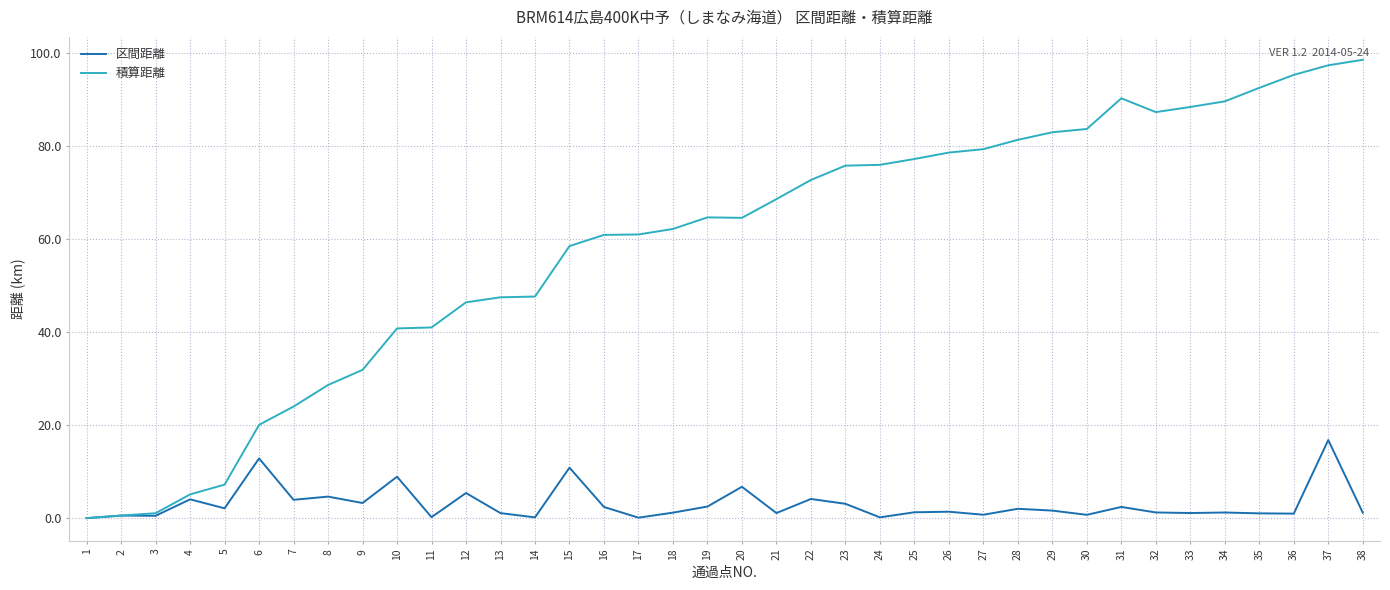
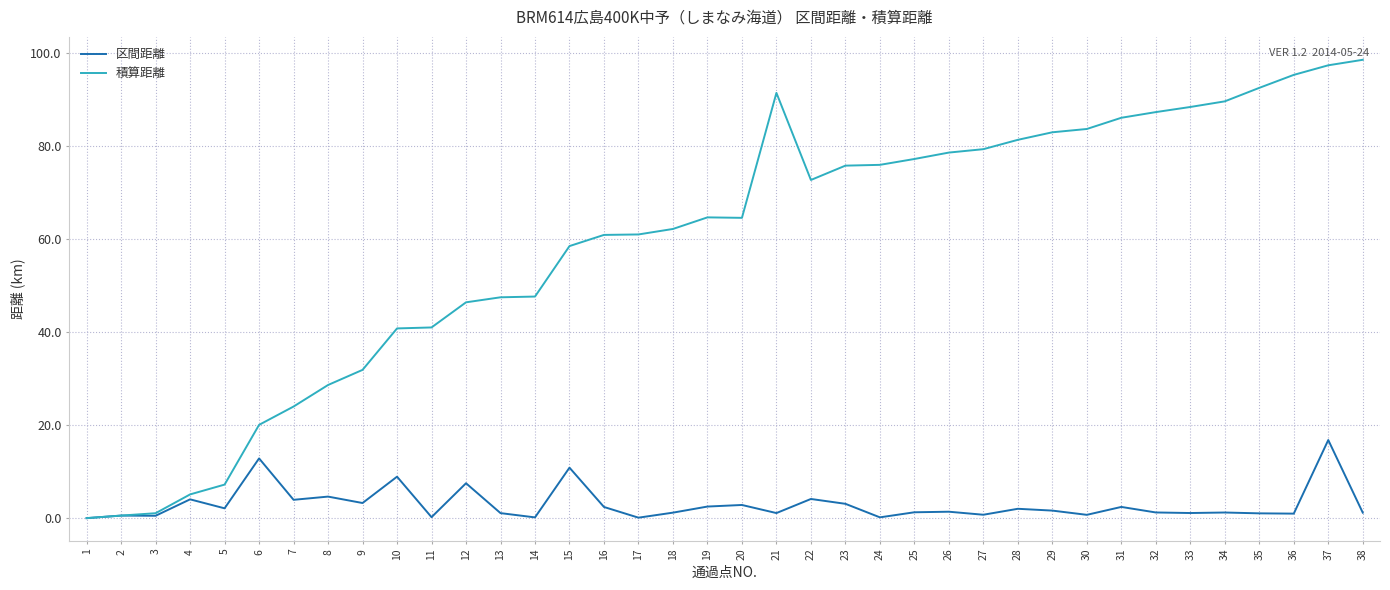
区間距離, 12: 5 -> 8
区間距離, 20: 7 -> 3
積算距離, 21: 69 -> 91
積算距離, 31: 90 -> 86
